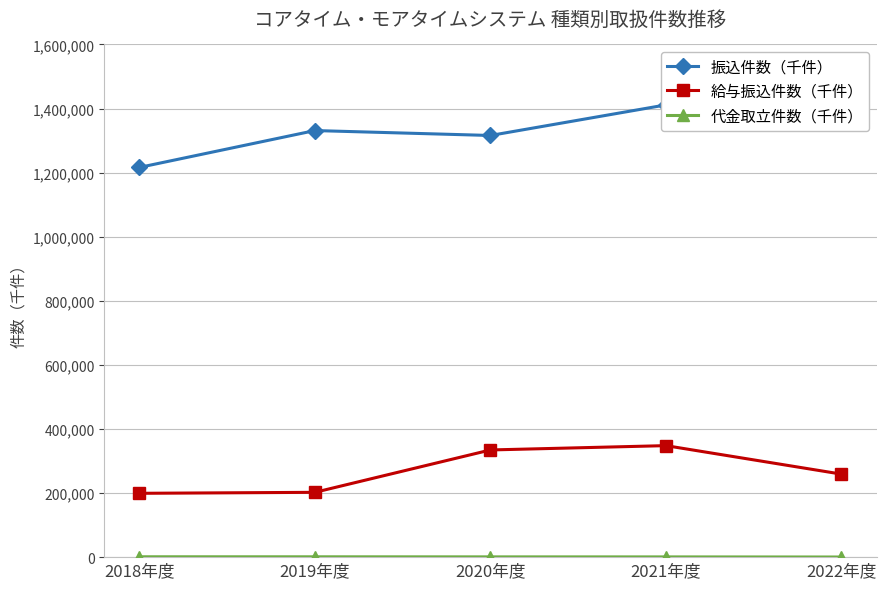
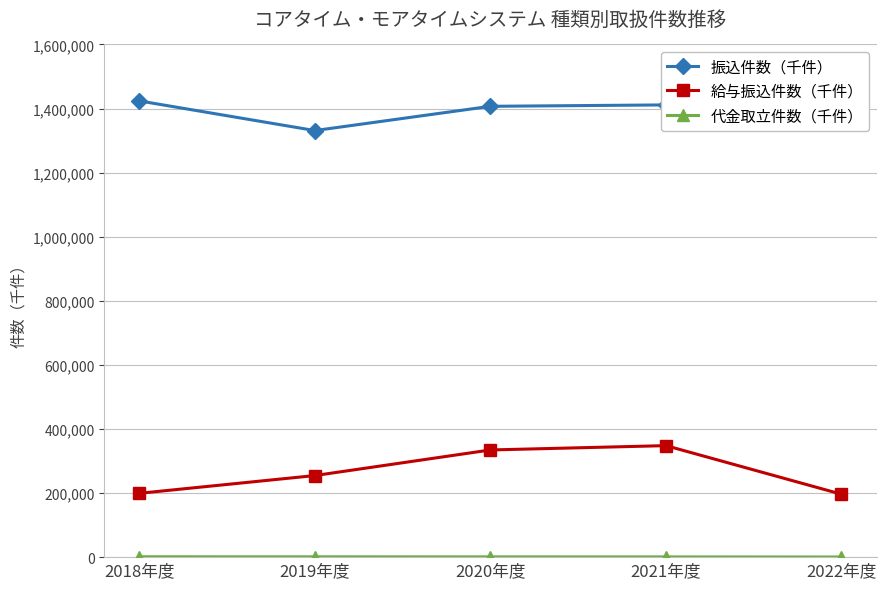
振込件数（千件）, 2018年度: 1,220,000 -> 1,420,000
給与振込件数（千件）, 2019年度: 200,000 -> 250,000
振込件数（千件）, 2020年度: 1,320,000 -> 1,410,000
給与振込件数（千件）, 2022年度: 260,000 -> 200,000
